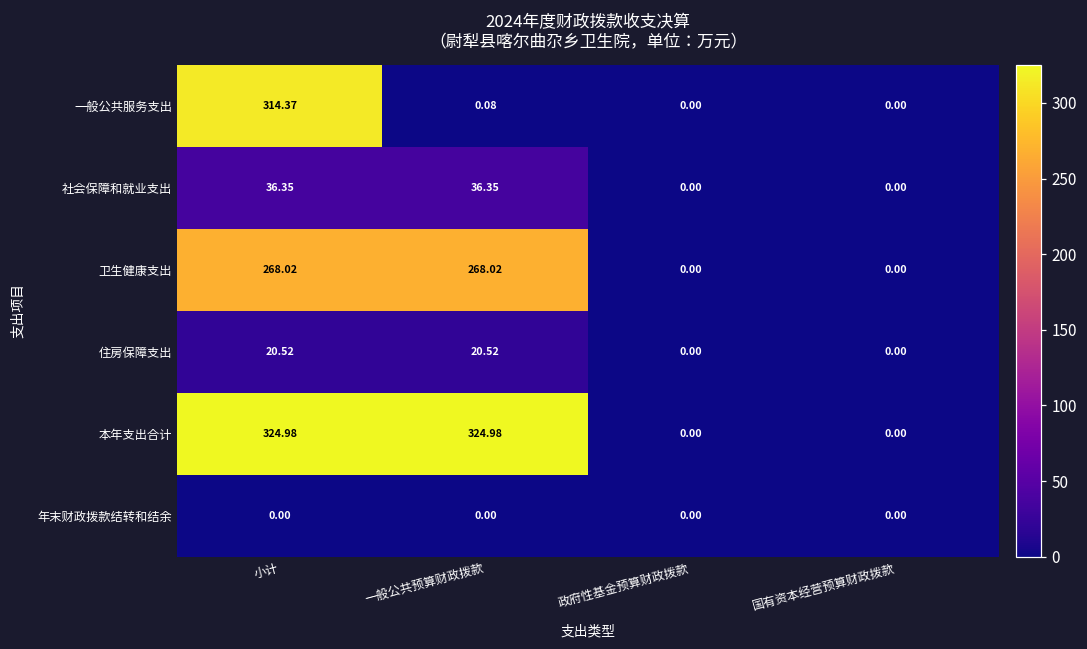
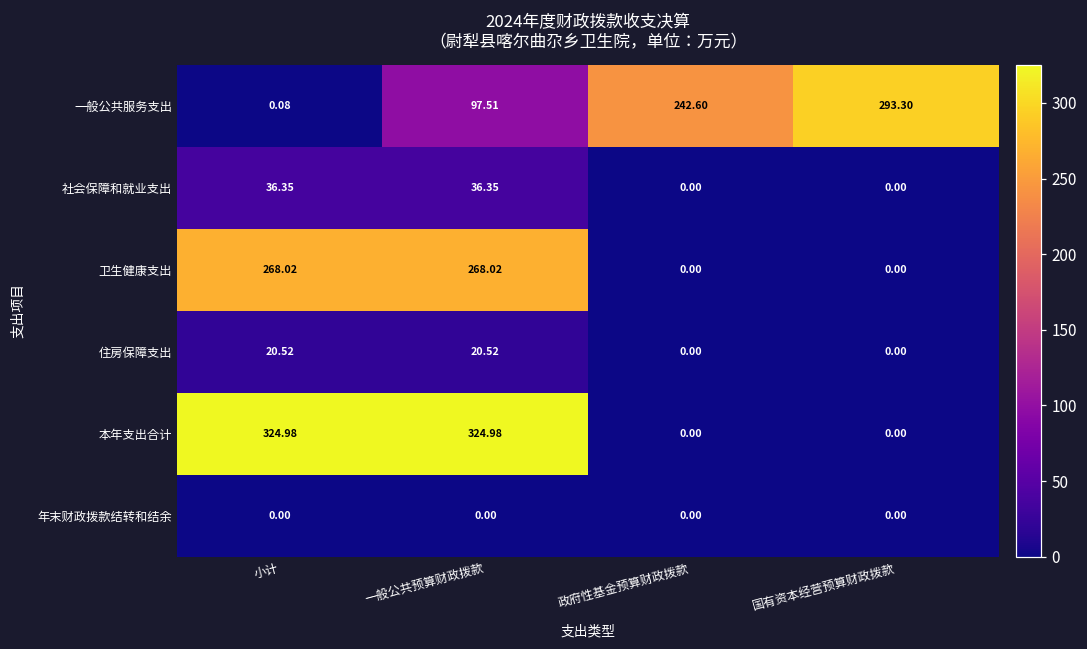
一般公共服务支出, 小计: 314.37 -> 0.08
一般公共服务支出, 一般公共预算财政拨款: 0.08 -> 97.51
一般公共服务支出, 政府性基金预算财政拨款: 0.00 -> 242.60
一般公共服务支出, 国有资本经营预算财政拨款: 0.00 -> 293.30
